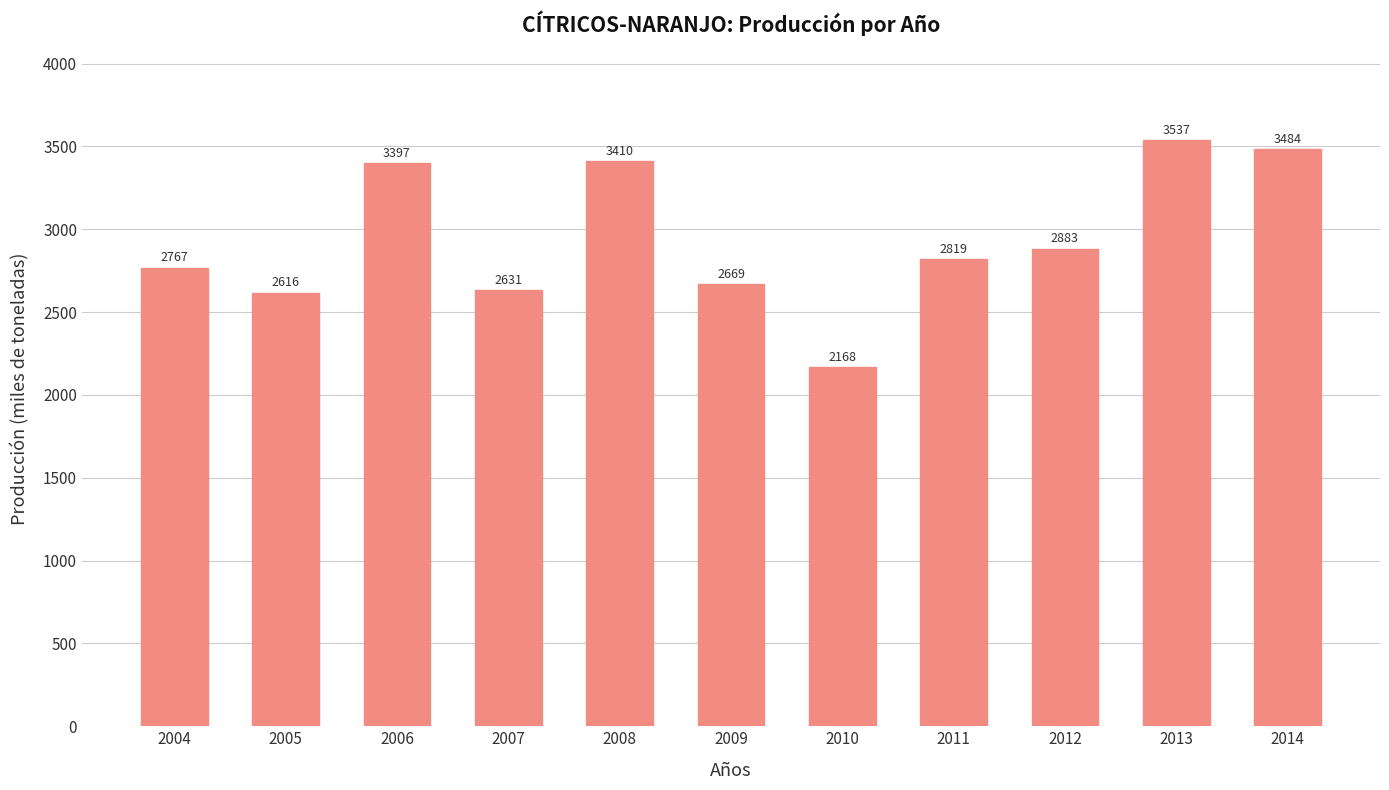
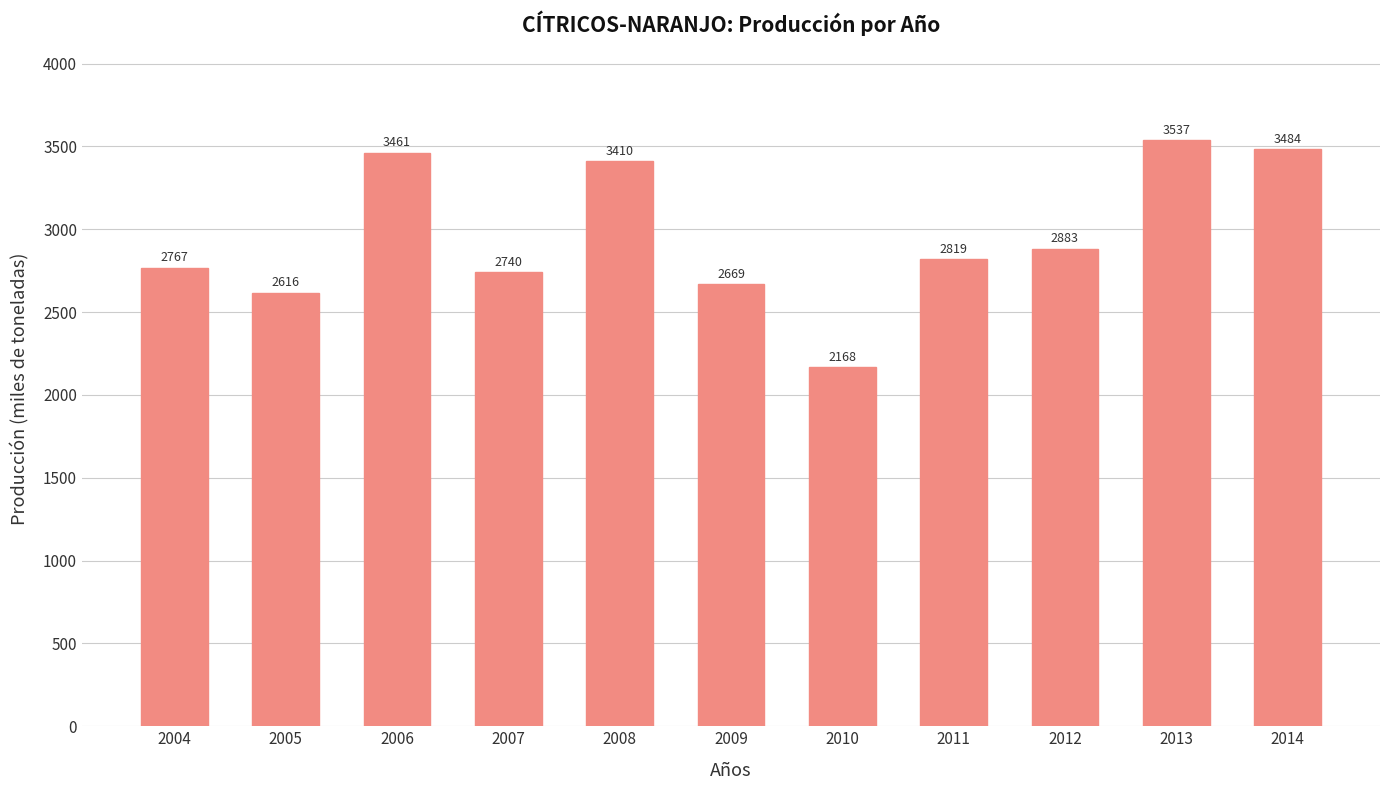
2006: 3397 -> 3461
2007: 2631 -> 2740
